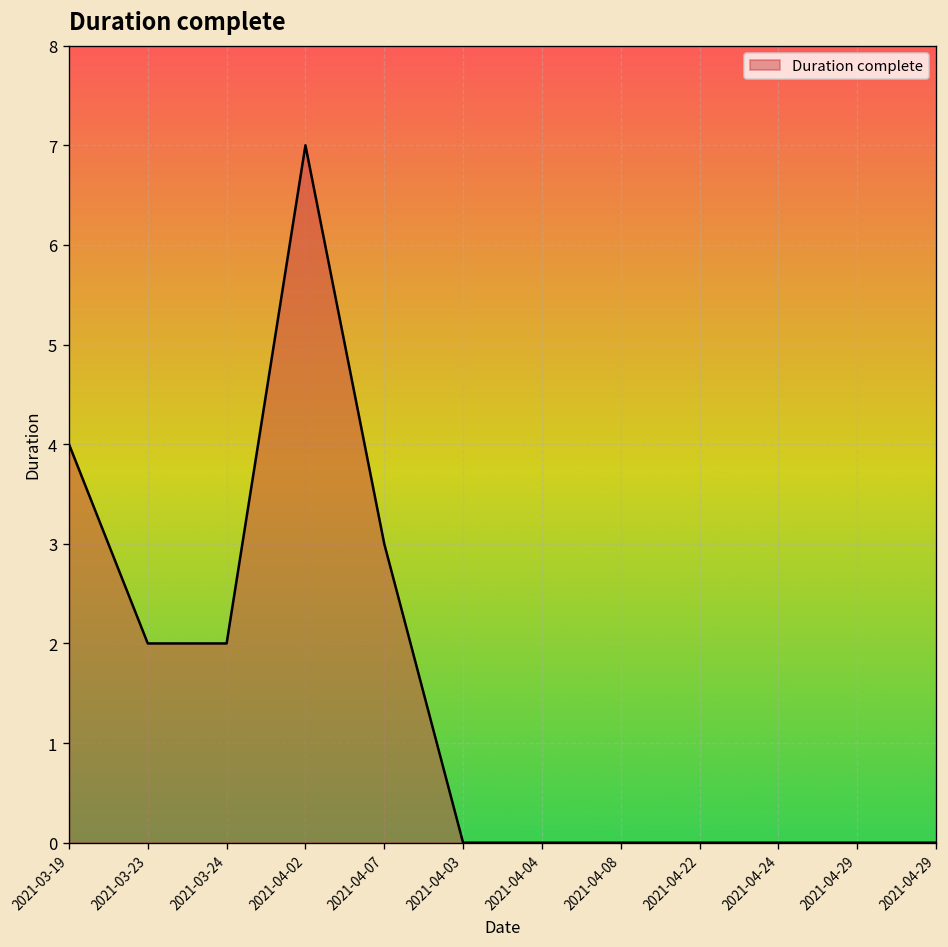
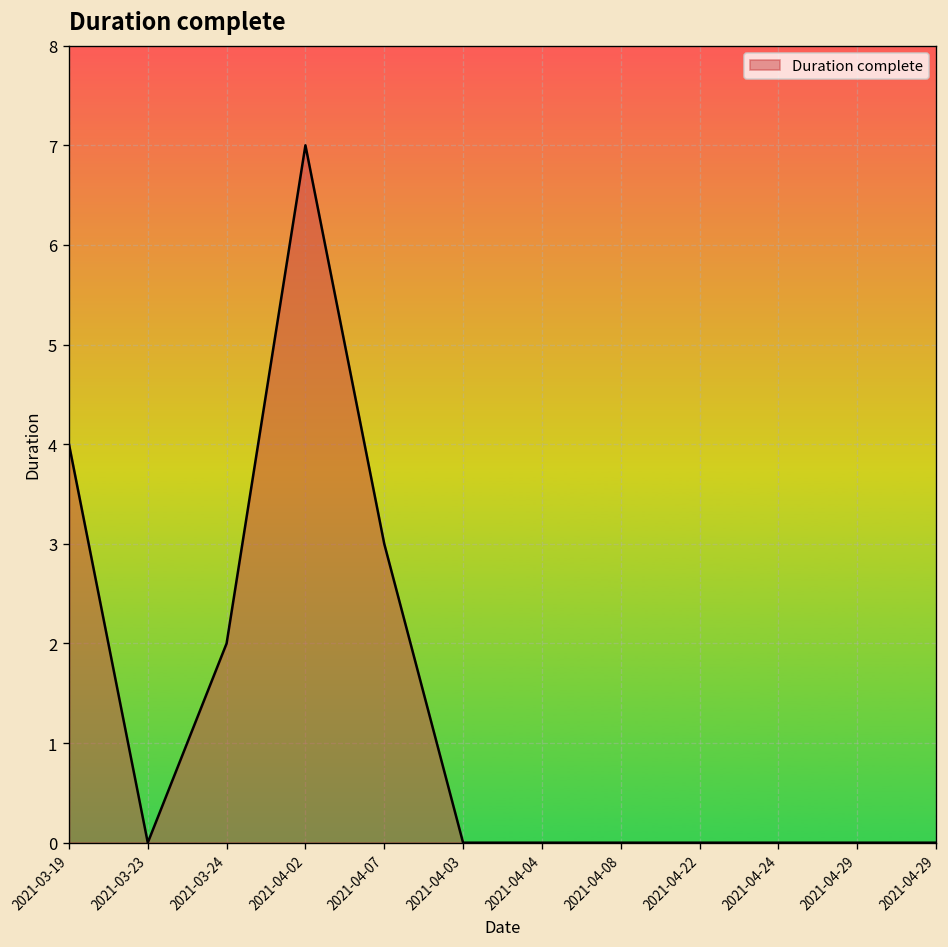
2021-03-23: 2 -> 0
